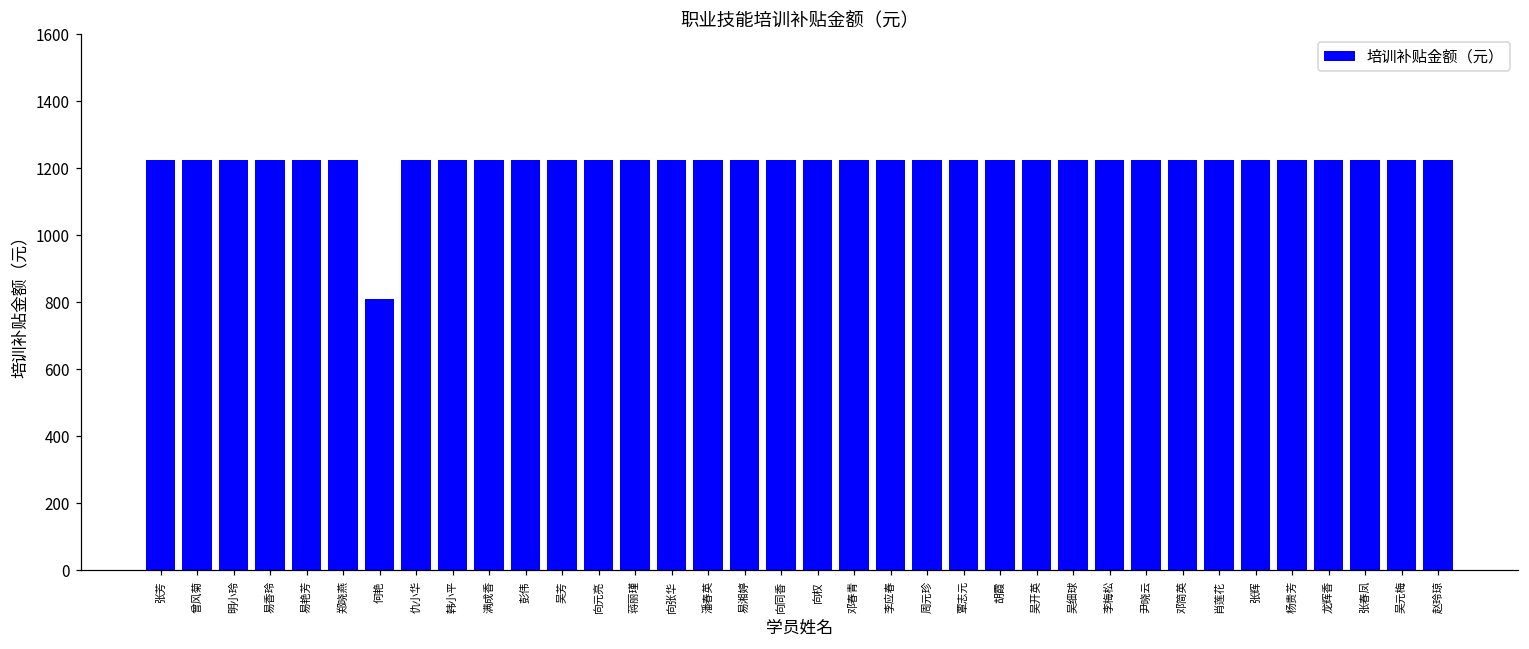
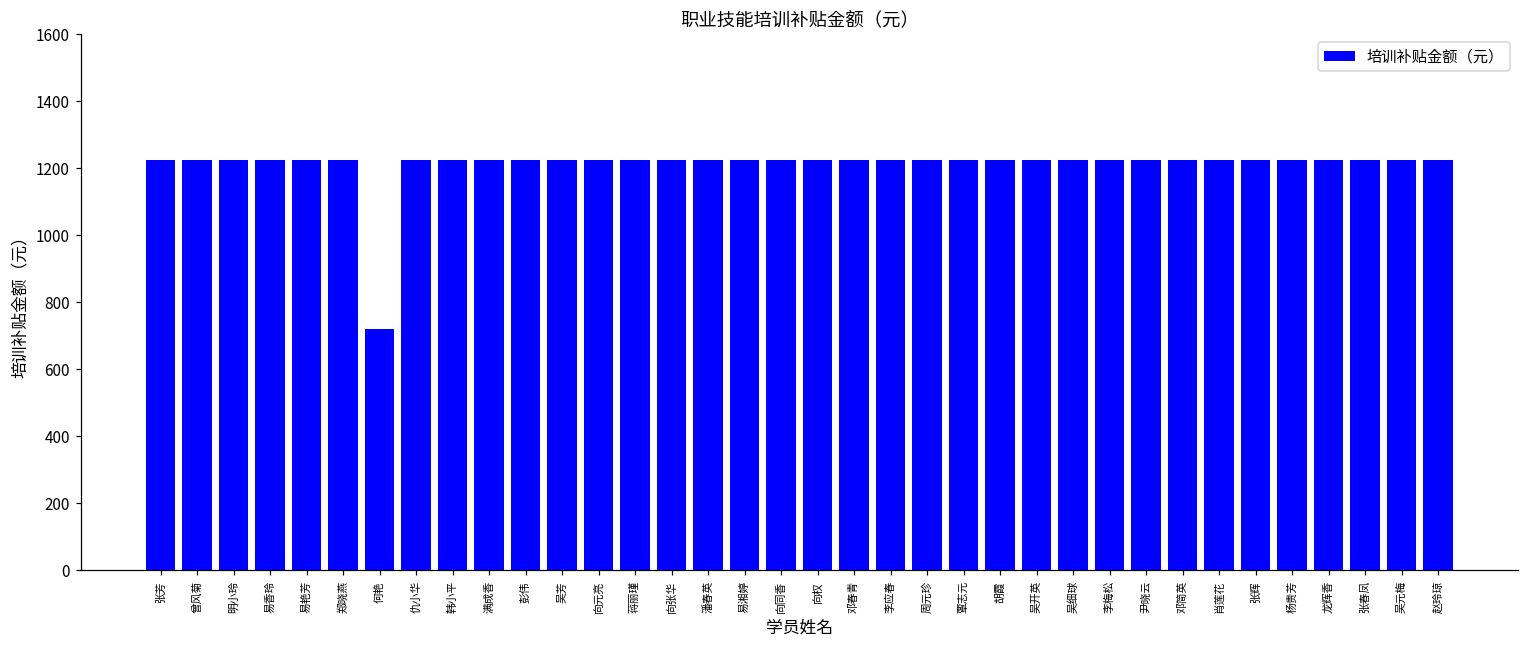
何艳: 810 -> 720
